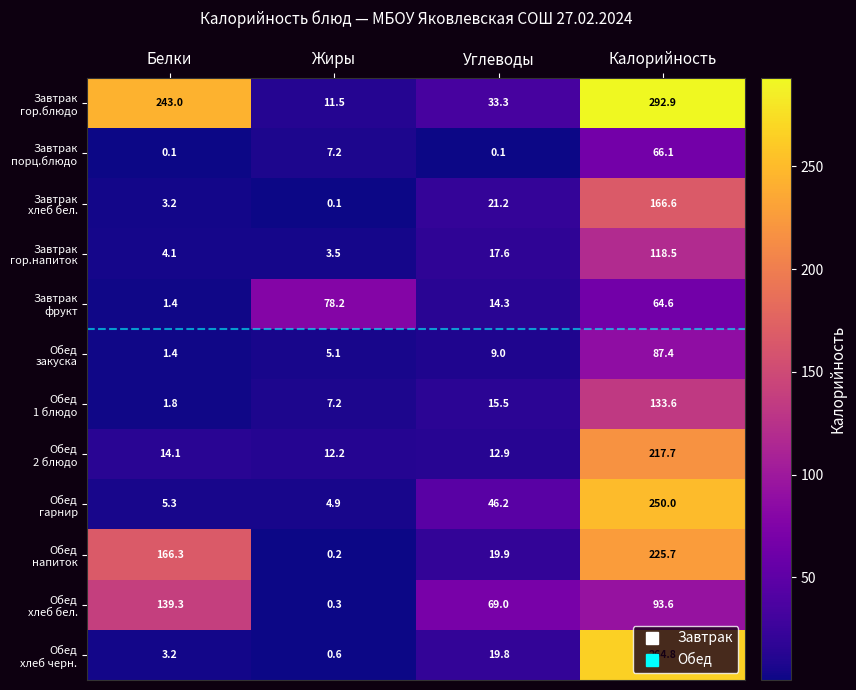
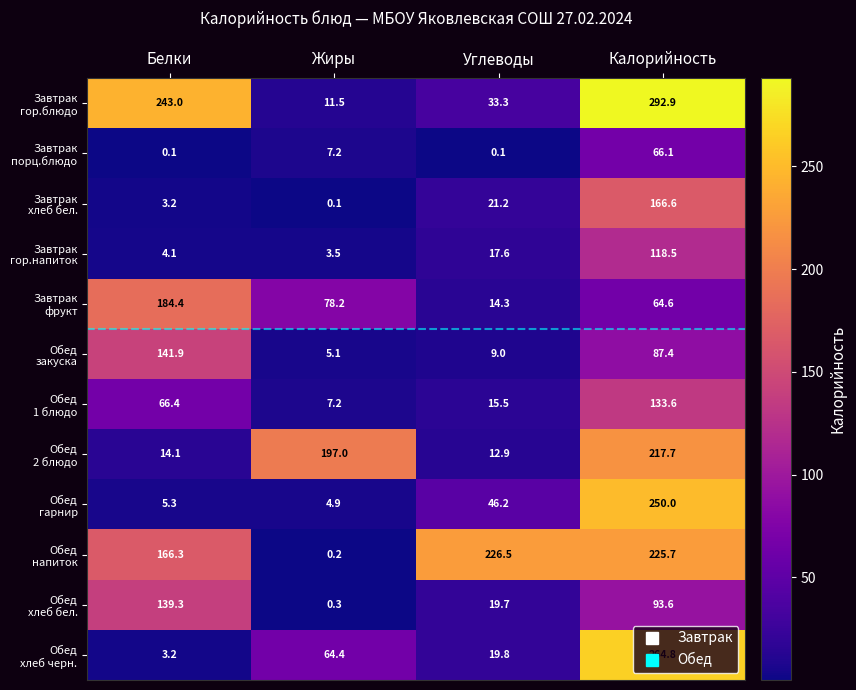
Завтрак фрукт, Белки: 1.4 -> 184.4
Обед закуска, Белки: 1.4 -> 141.9
Обед 1 блюдо, Белки: 1.8 -> 66.4
Обед 2 блюдо, Жиры: 12.2 -> 197.0
Обед напиток, Углеводы: 19.9 -> 226.5
Обед хлеб бел., Углеводы: 69.0 -> 19.7
Обед хлеб черн., Жиры: 0.6 -> 64.4
